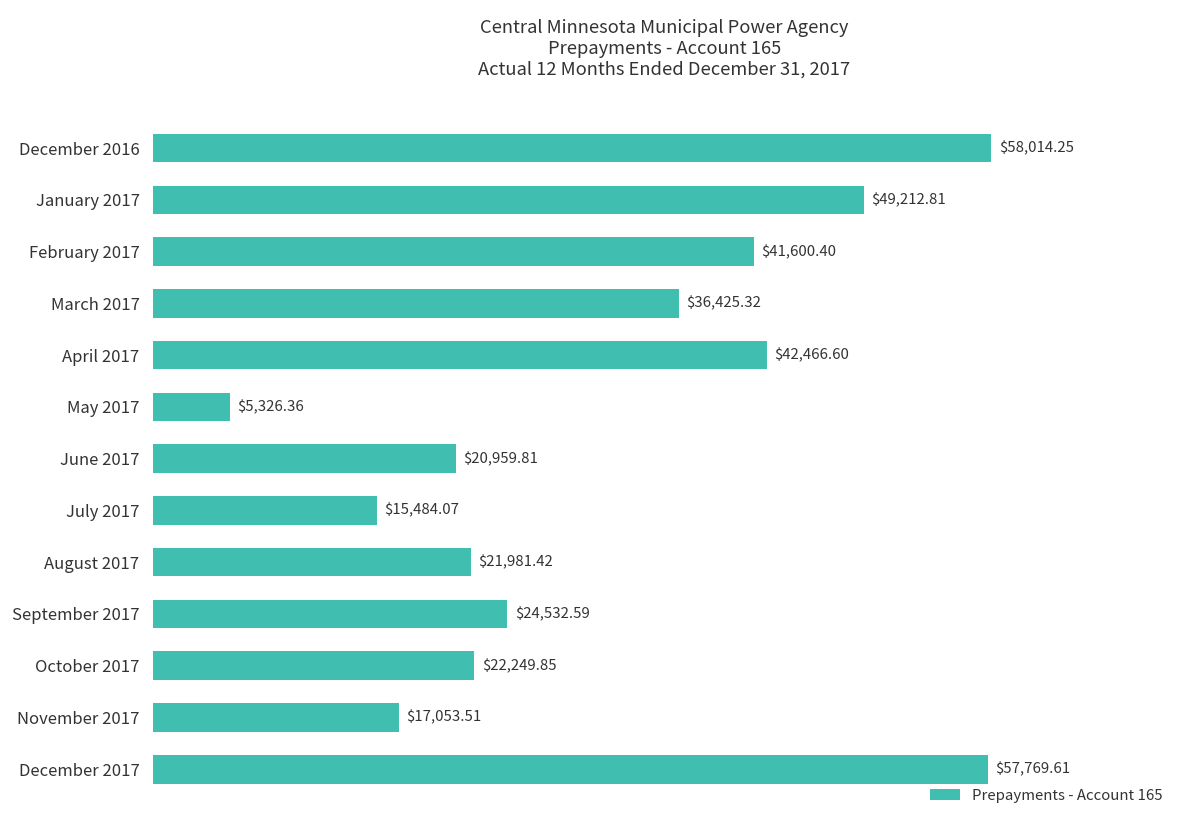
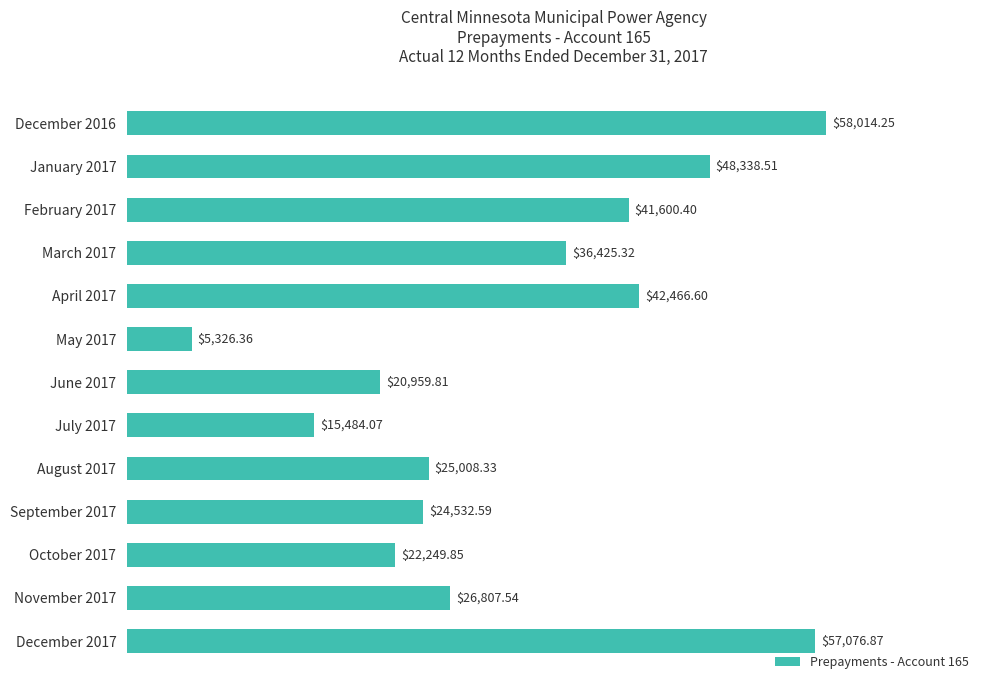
January 2017: $49,212.81 -> $48,338.51
August 2017: $21,981.42 -> $25,008.33
November 2017: $17,053.51 -> $26,807.54
December 2017: $57,769.61 -> $57,076.87
